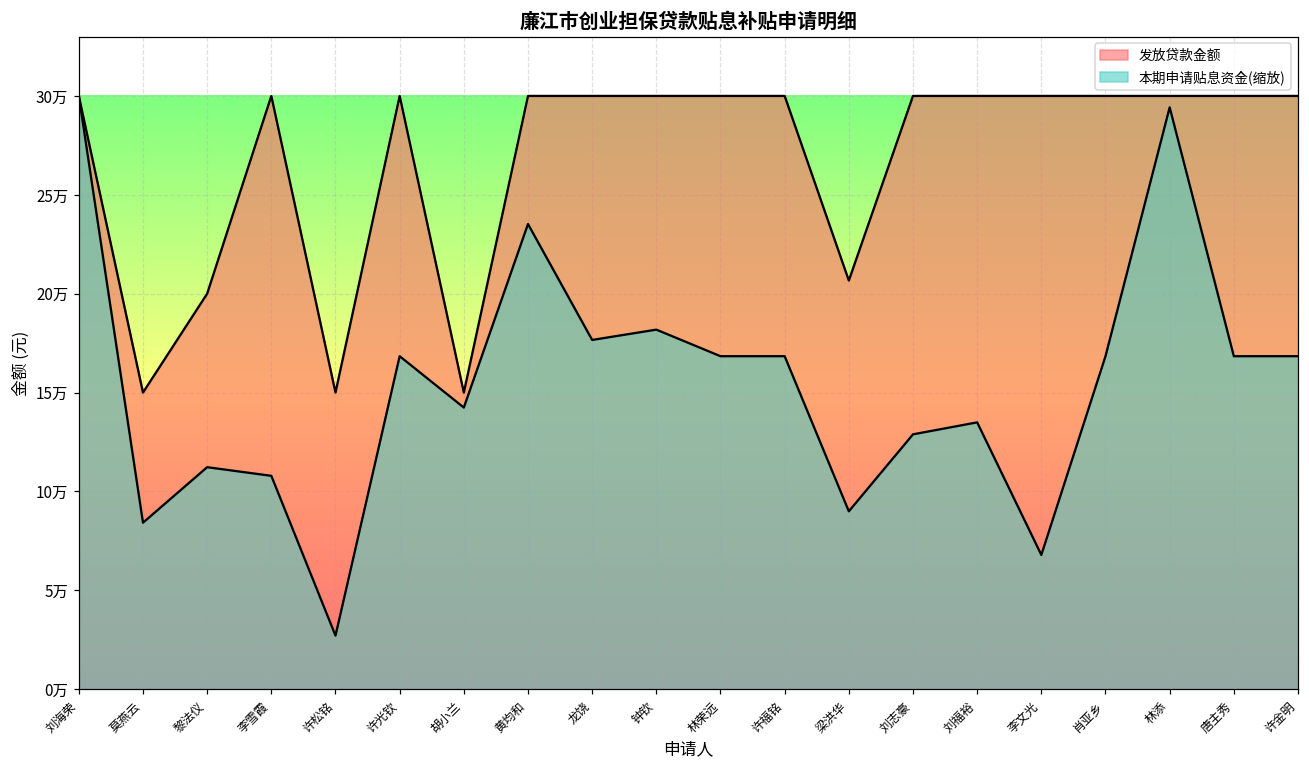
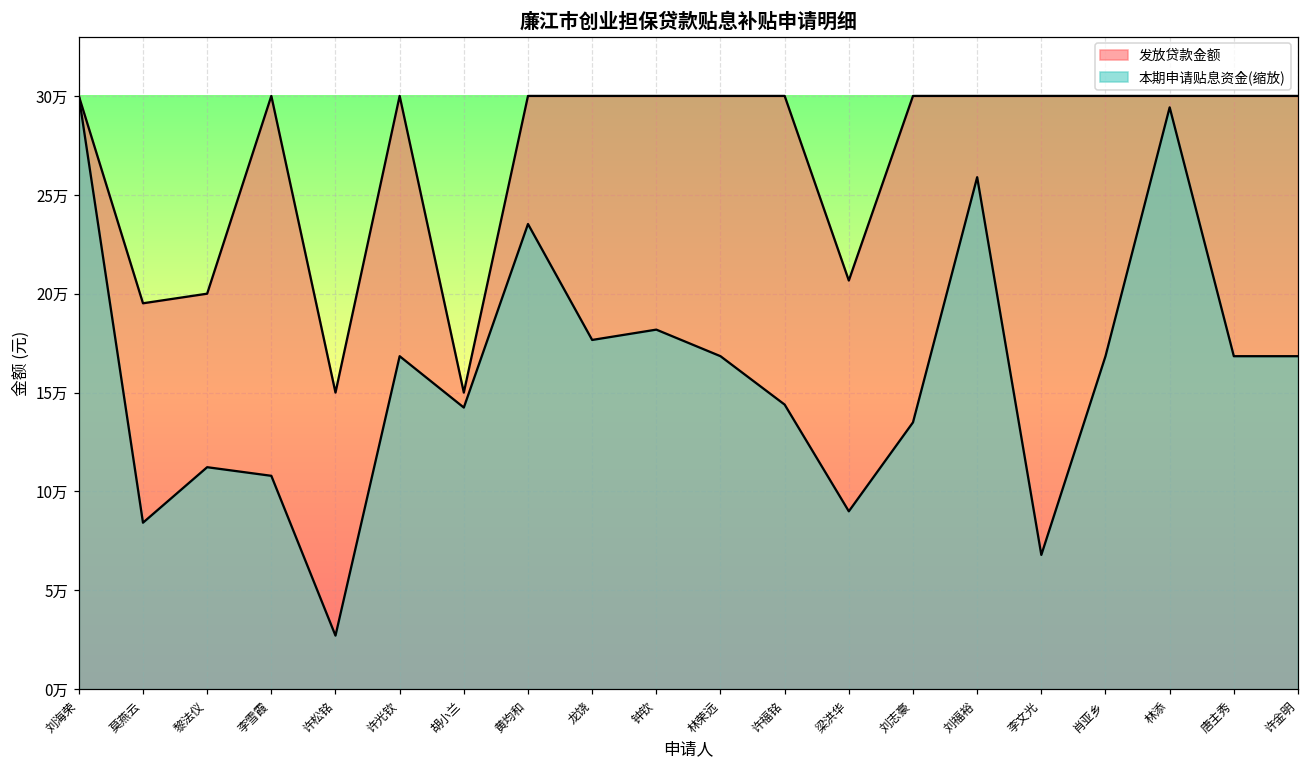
发放贷款金额, 莫燕云: 15.0万 -> 19.5万
本期申请贴息资金(缩放), 许福铭: 16.8万 -> 14.4万
本期申请贴息资金(缩放), 刘志豪: 12.9万 -> 13.5万
本期申请贴息资金(缩放), 刘福裕: 13.5万 -> 25.9万
